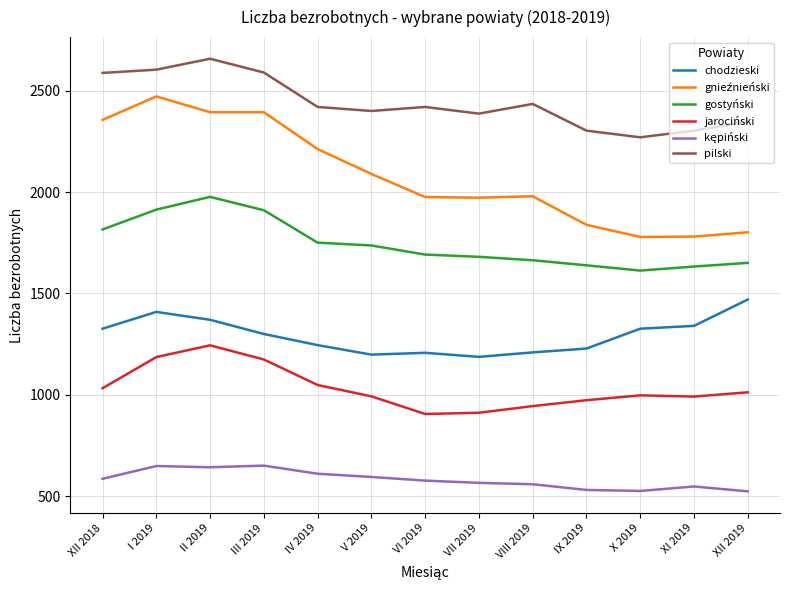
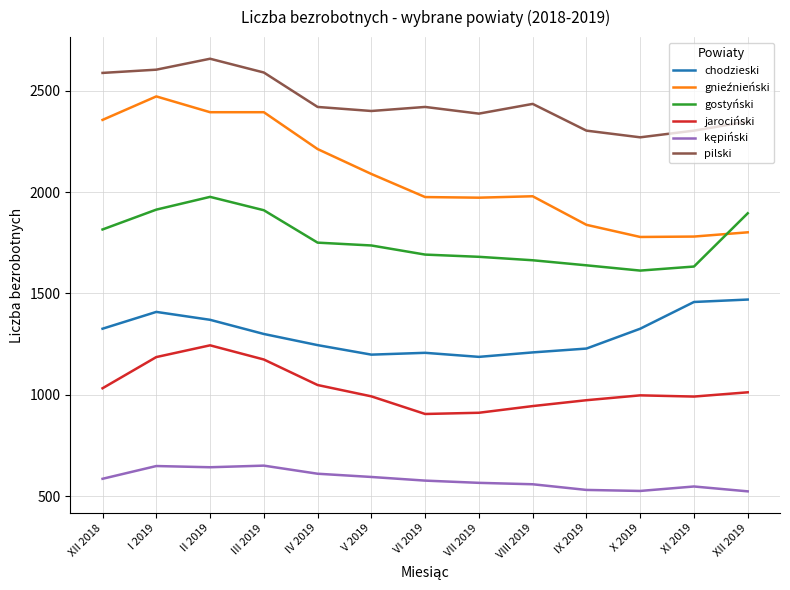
chodzieski, XI 2019: 1340 -> 1460
gostyński, XII 2019: 1650 -> 1900
